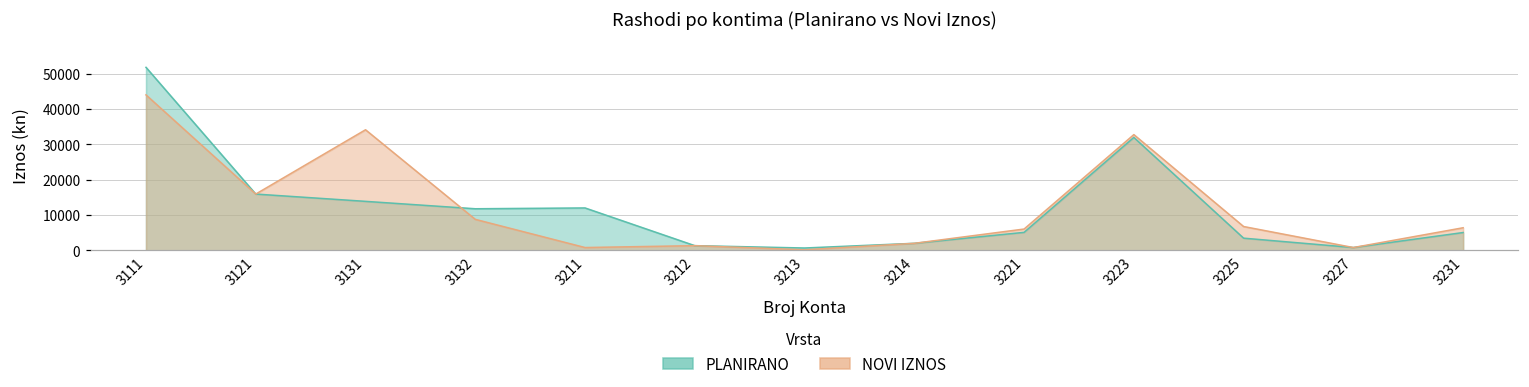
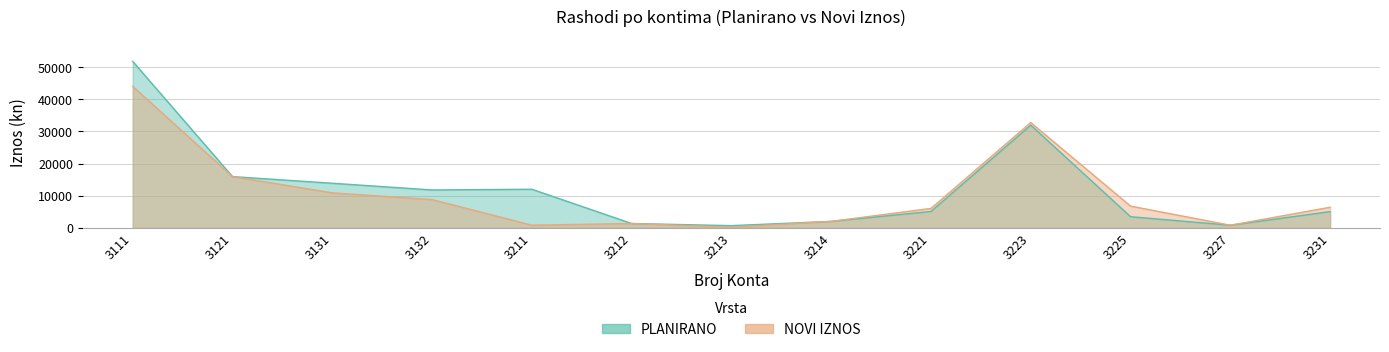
NOVI IZNOS, 3131: 34000 -> 11000
